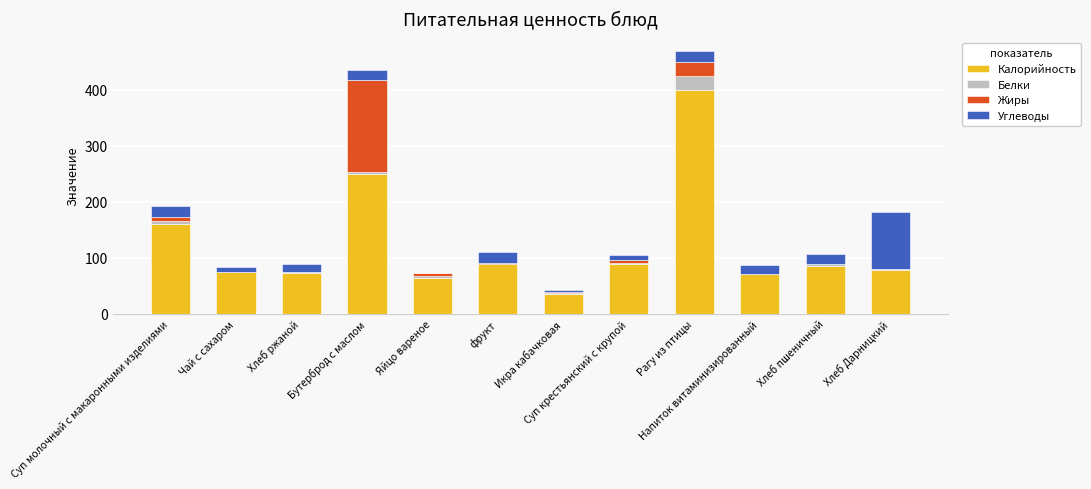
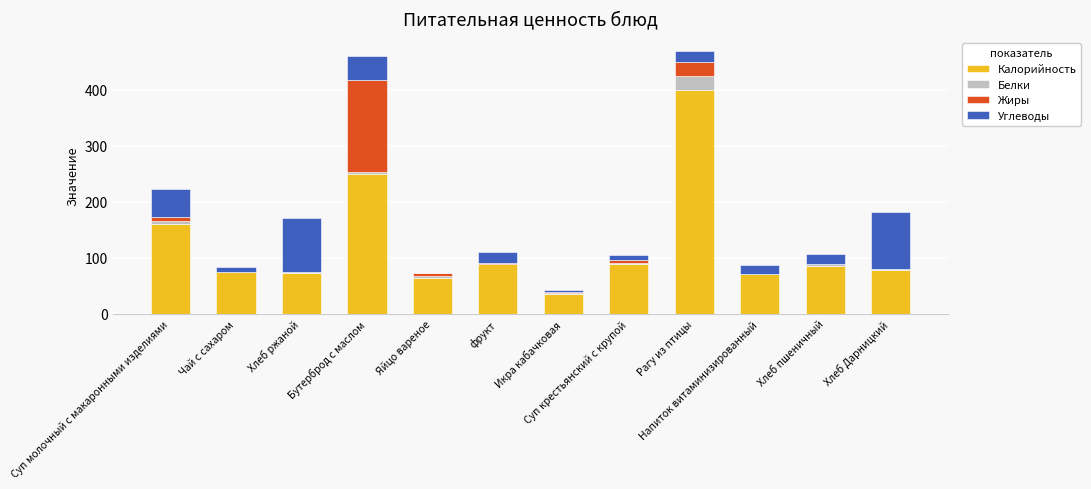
Углеводы, Суп молочный с макаронными изделиями: 20 -> 50
Углеводы, Хлеб ржаной: 10 -> 100
Углеводы, Бутерброд с маслом: 20 -> 40
